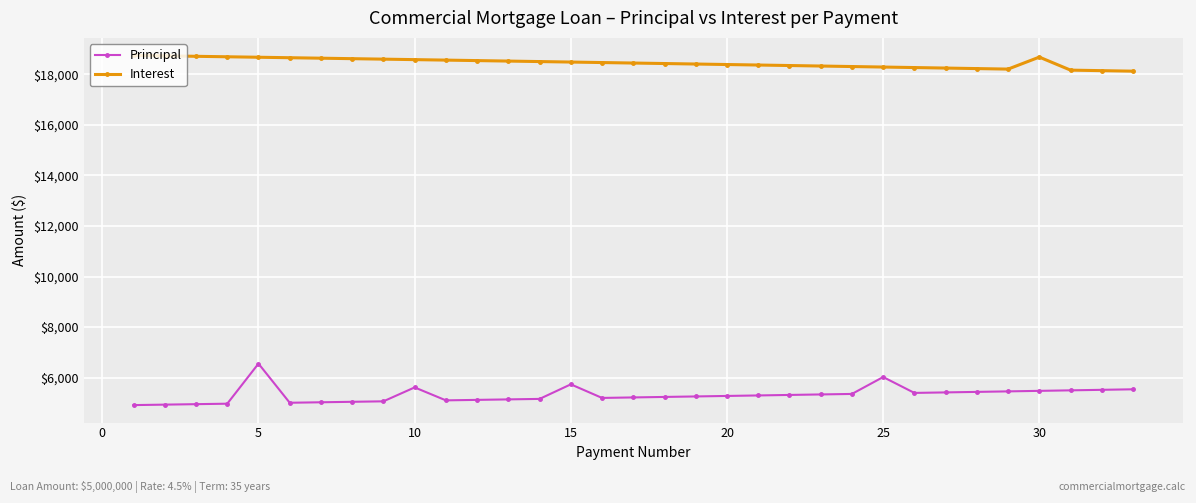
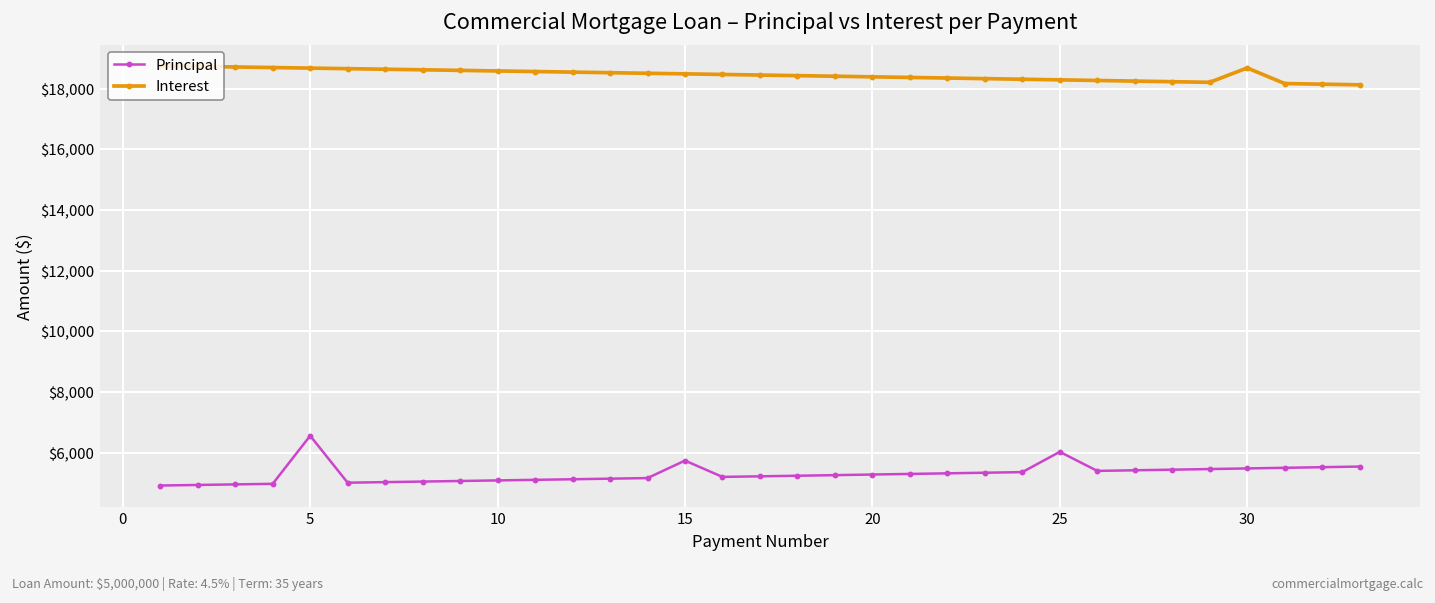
Principal, 10: $5,600 -> $5,100
